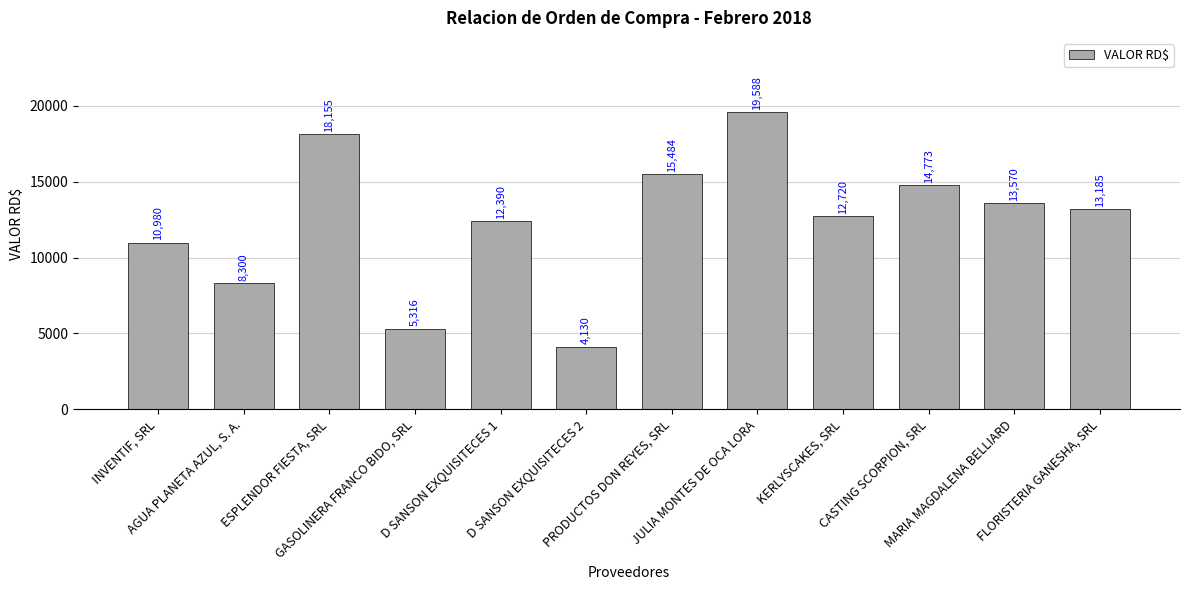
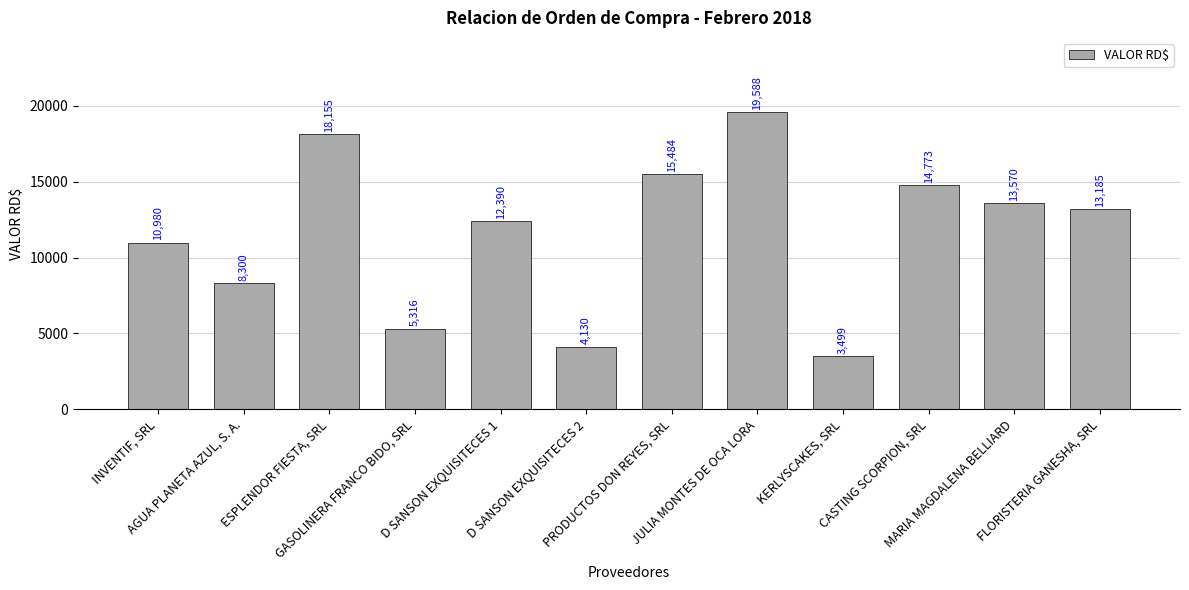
KERLYSCAKES, SRL: 12,720 -> 3,499
